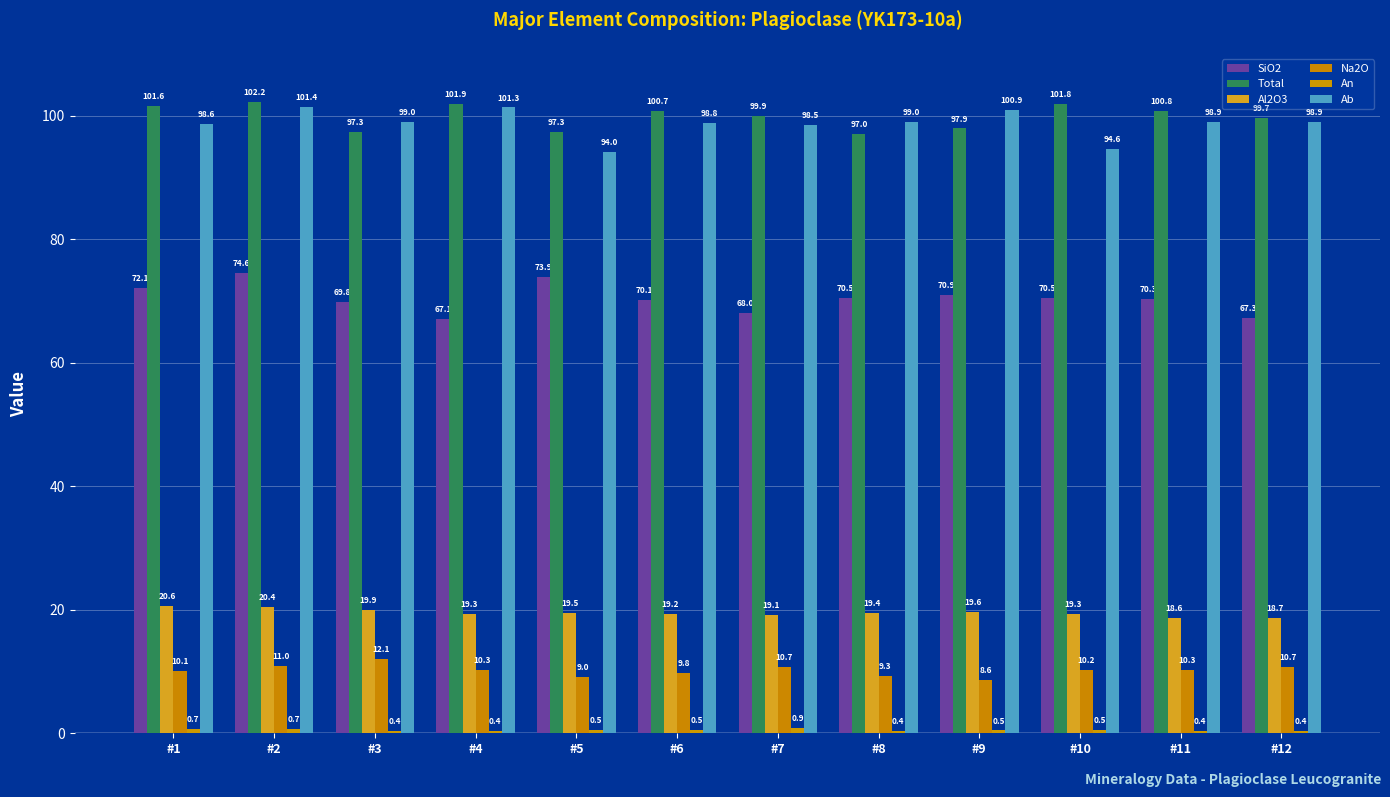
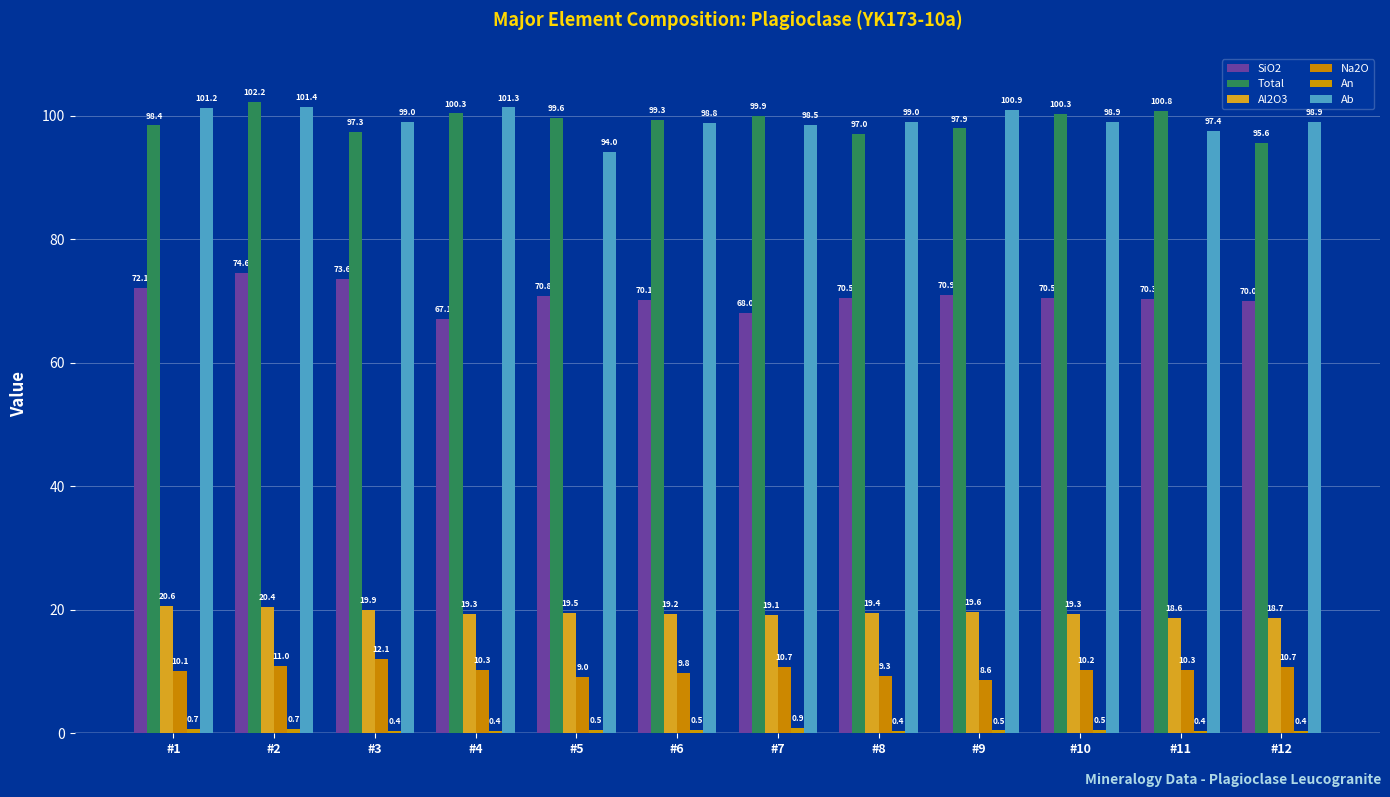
Total, #1: 101.6 -> 98.4
Ab, #1: 98.6 -> 101.2
SiO2, #3: 69.8 -> 73.6
Total, #4: 101.9 -> 100.3
SiO2, #5: 73.9 -> 70.8
Total, #5: 97.3 -> 99.6
Total, #6: 100.7 -> 99.3
Total, #10: 101.8 -> 100.3
Ab, #10: 94.6 -> 98.9
Ab, #11: 98.9 -> 97.4
SiO2, #12: 67.3 -> 70.0
Total, #12: 100 -> 96
